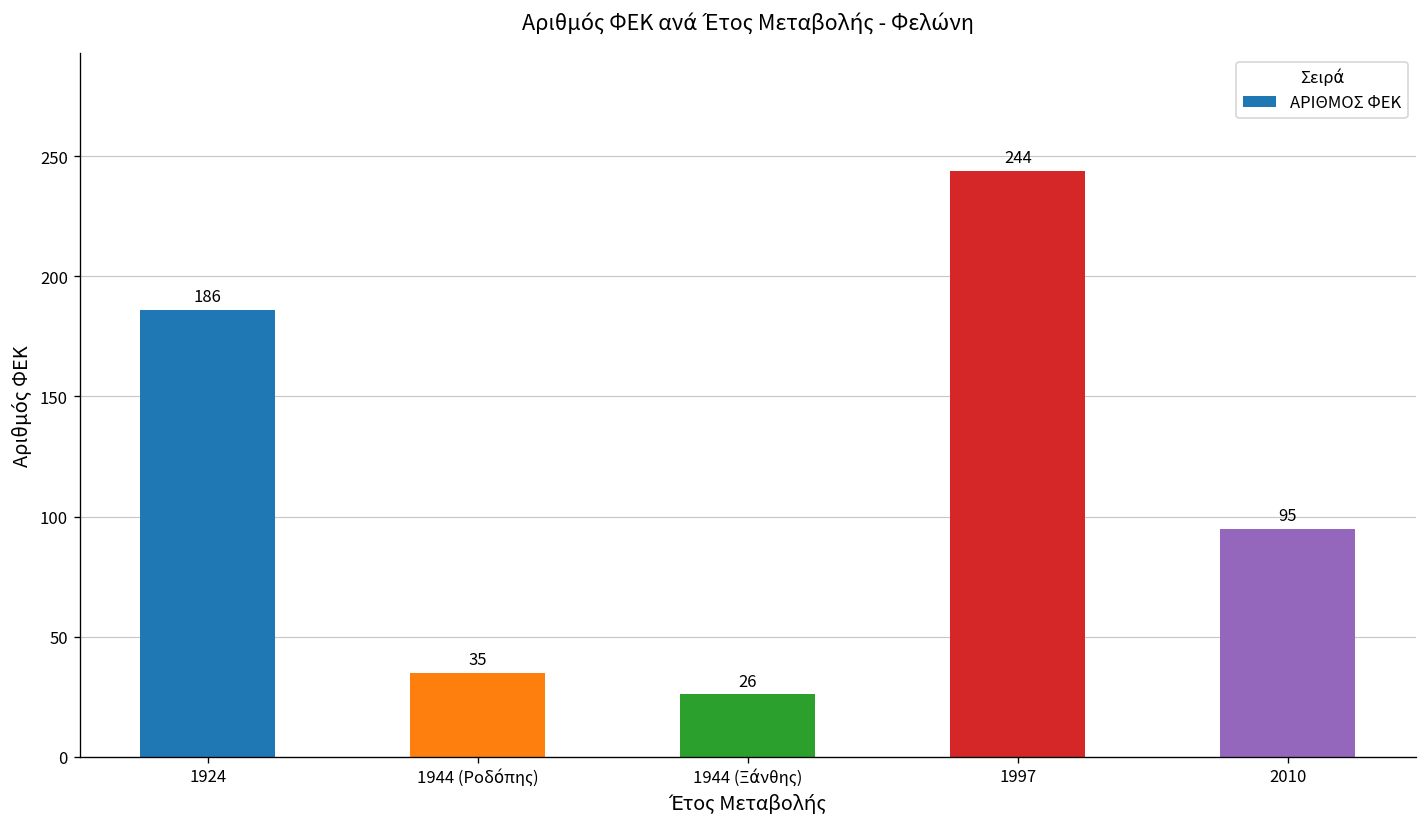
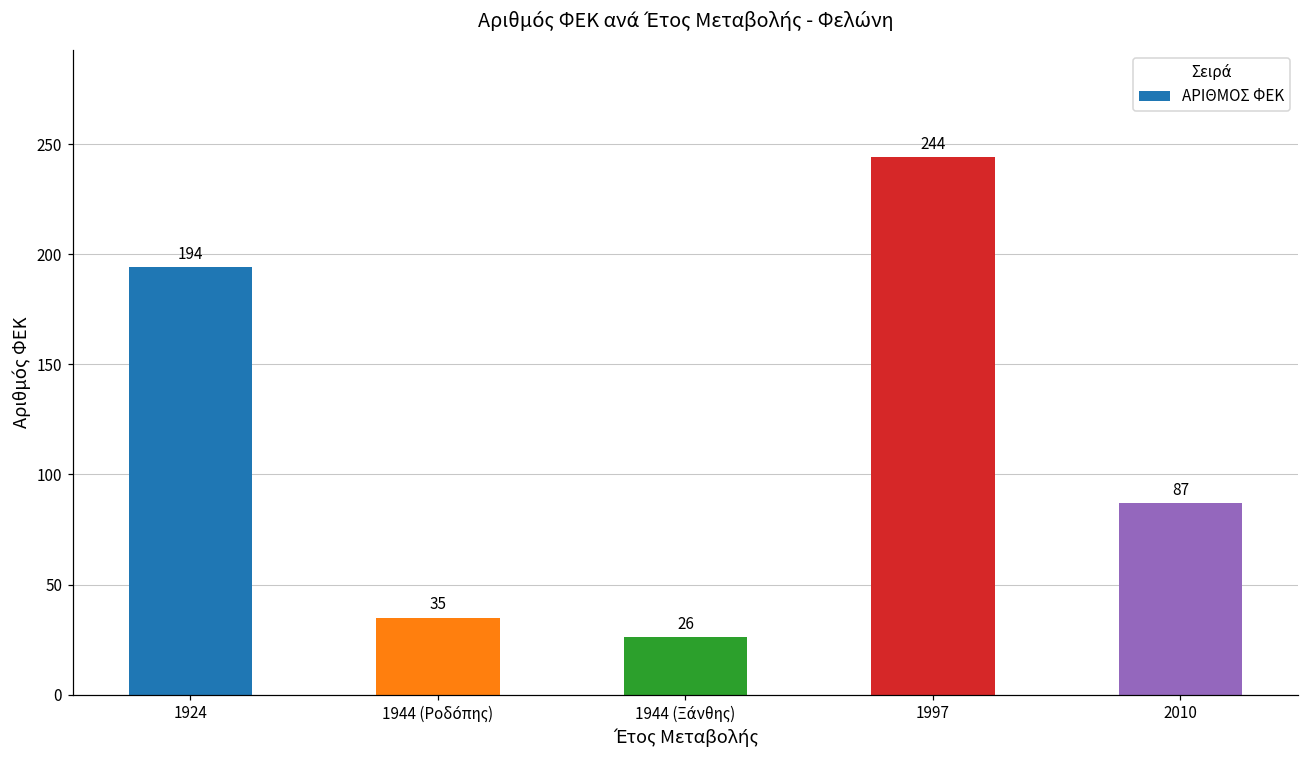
1924: 186 -> 194
2010: 95 -> 87
